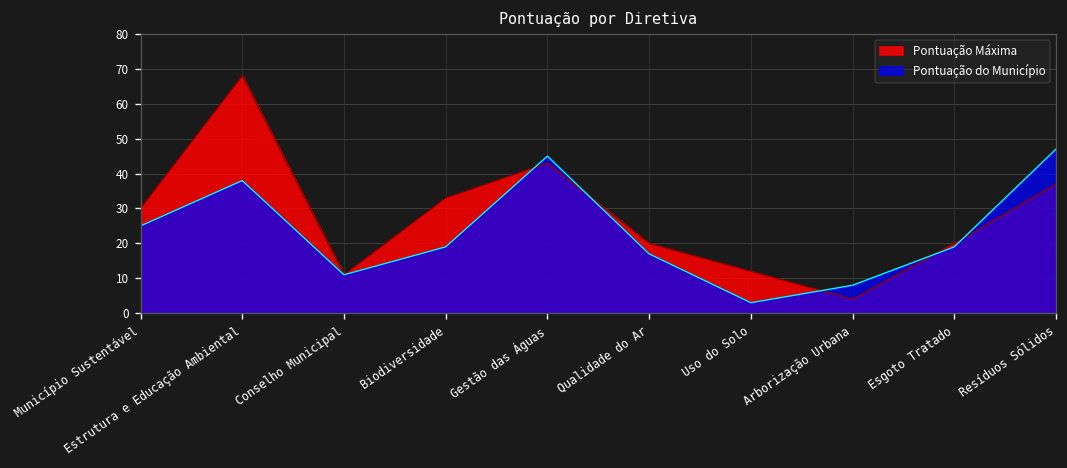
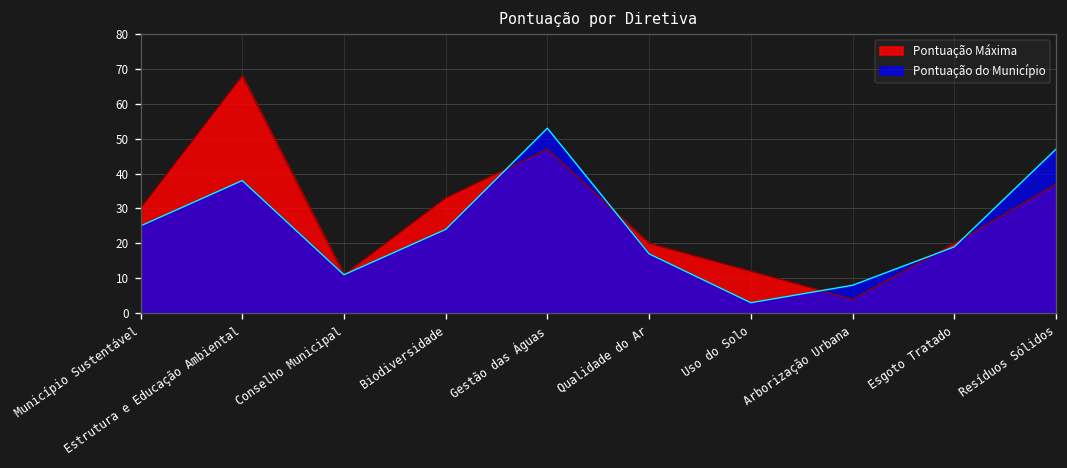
Pontuação do Município, Biodiversidade: 19 -> 24
Pontuação Máxima, Gestão das Águas: 43 -> 47
Pontuação do Município, Gestão das Águas: 45 -> 53
